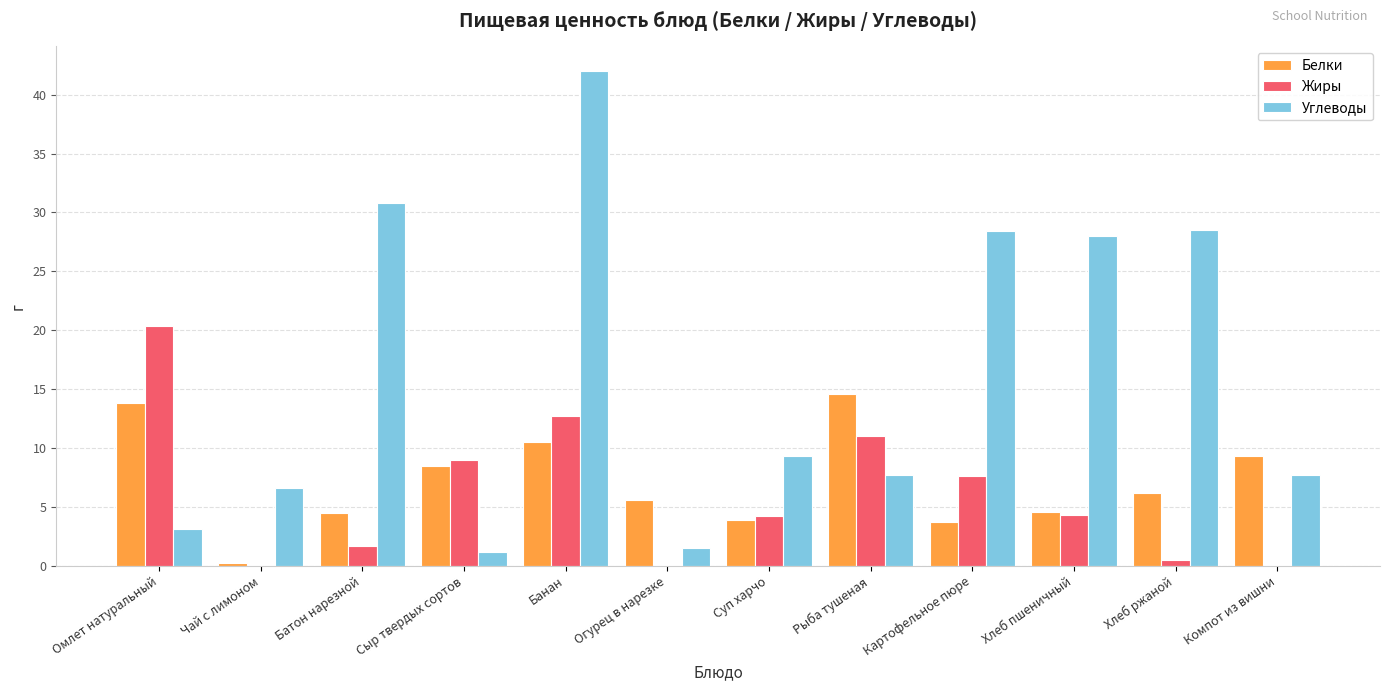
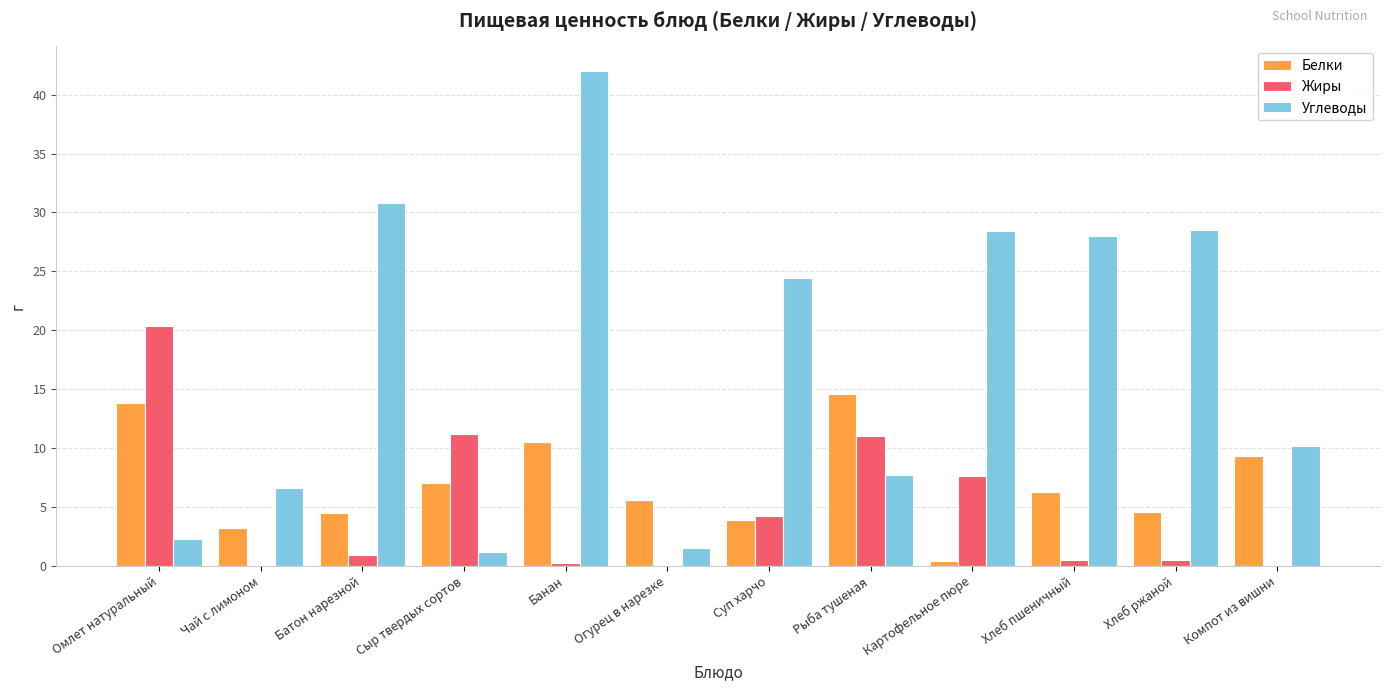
Углеводы, Омлет натуральный: 3.2 -> 2.3
Белки, Чай с лимоном: 0.2 -> 3.2
Жиры, Батон нарезной: 1.7 -> 0.9
Белки, Сыр твердых сортов: 8.5 -> 7.0
Жиры, Сыр твердых сортов: 9.0 -> 11.2
Жиры, Банан: 12.7 -> 0.2
Углеводы, Суп харчо: 9.3 -> 24.4
Белки, Картофельное пюре: 3.7 -> 0.4
Белки, Хлеб пшеничный: 4.6 -> 6.3
Жиры, Хлеб пшеничный: 4.3 -> 0.5
Белки, Хлеб ржаной: 6.2 -> 4.6
Углеводы, Компот из вишни: 7.7 -> 10.2
